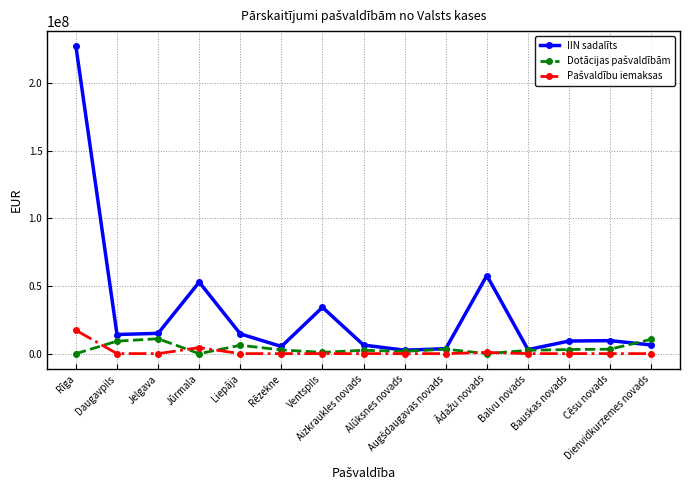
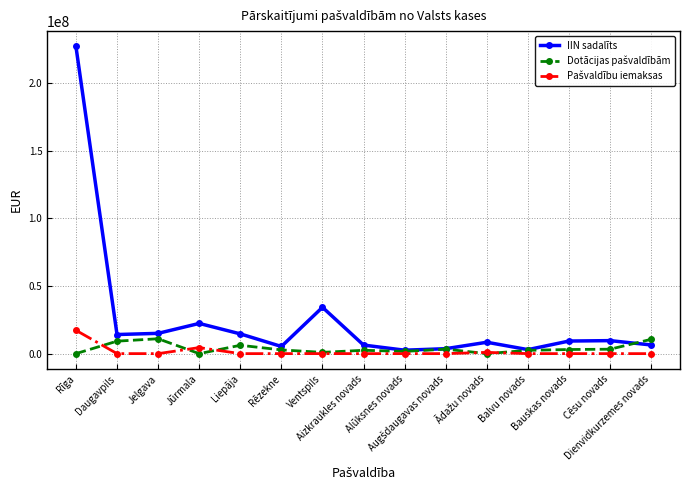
IIN sadalīts, Jūrmala: 53000000 -> 22000000
IIN sadalīts, Ādažu novads: 58000000 -> 8000000
